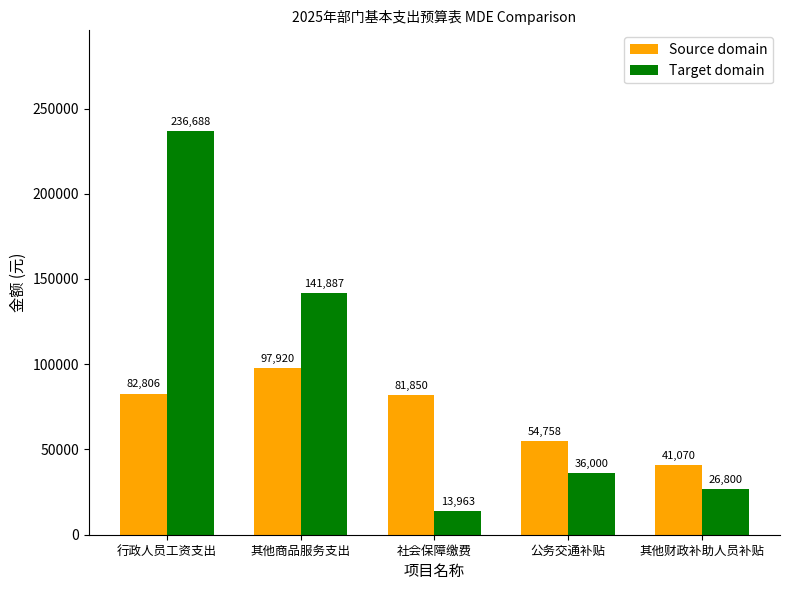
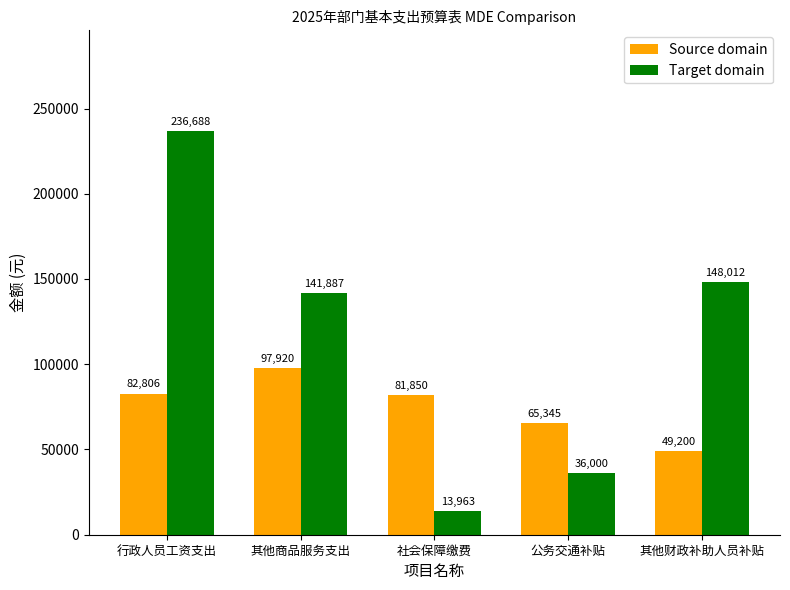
Source domain, 公务交通补贴: 54,758 -> 65,345
Source domain, 其他财政补助人员补贴: 41,070 -> 49,200
Target domain, 其他财政补助人员补贴: 26,800 -> 148,012
